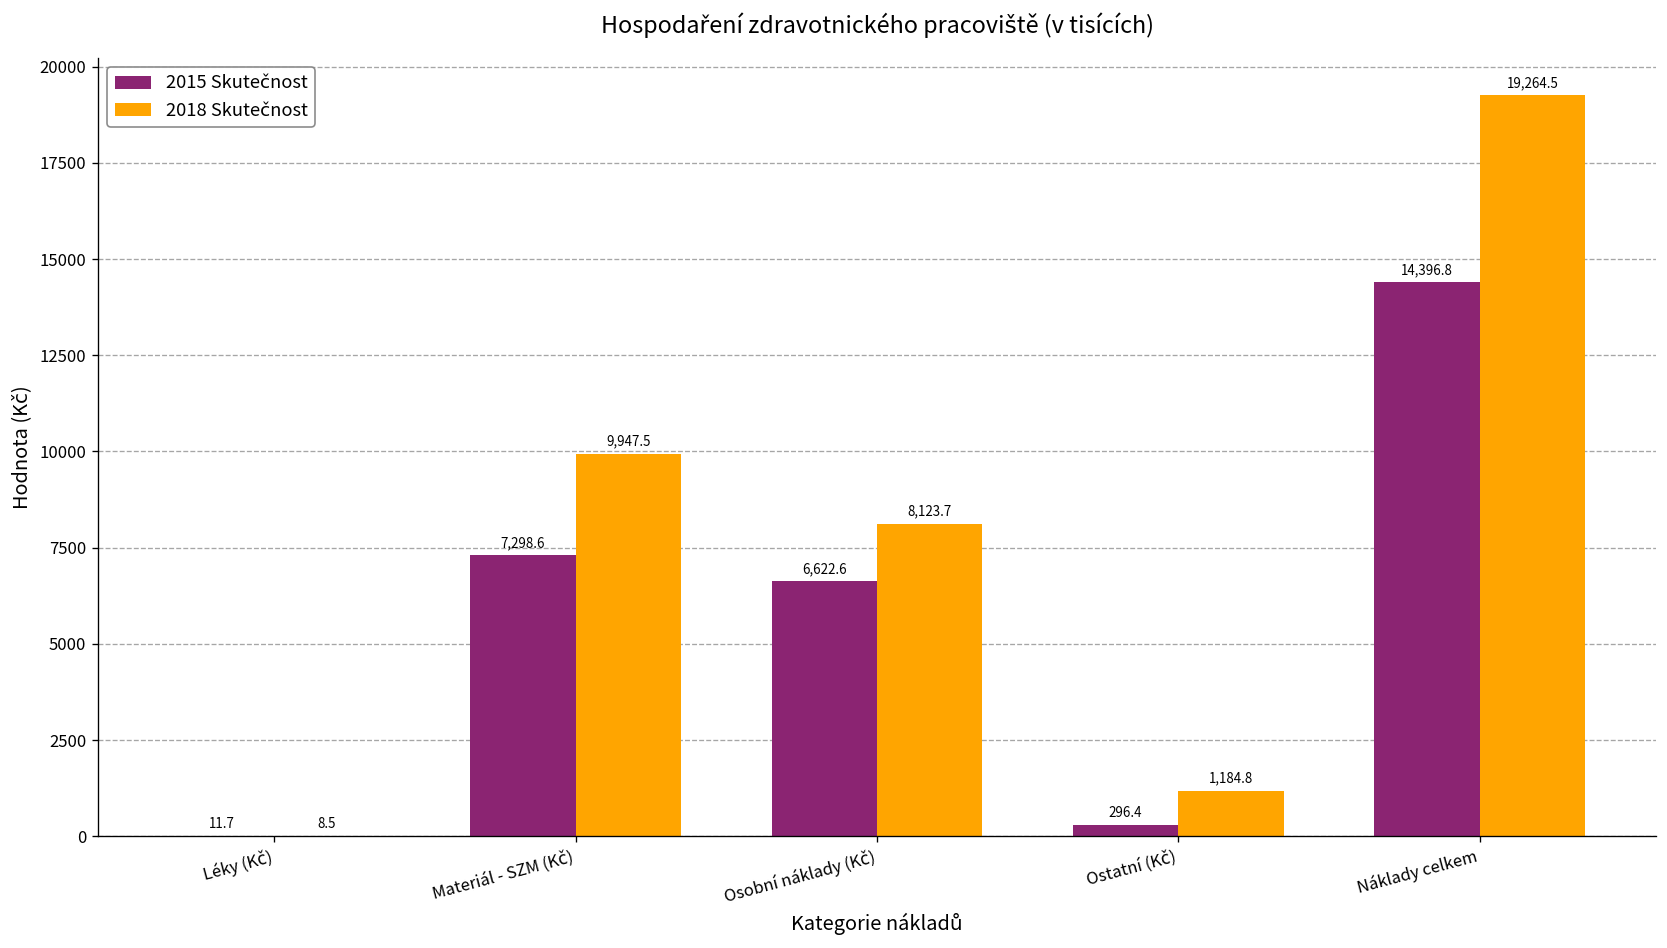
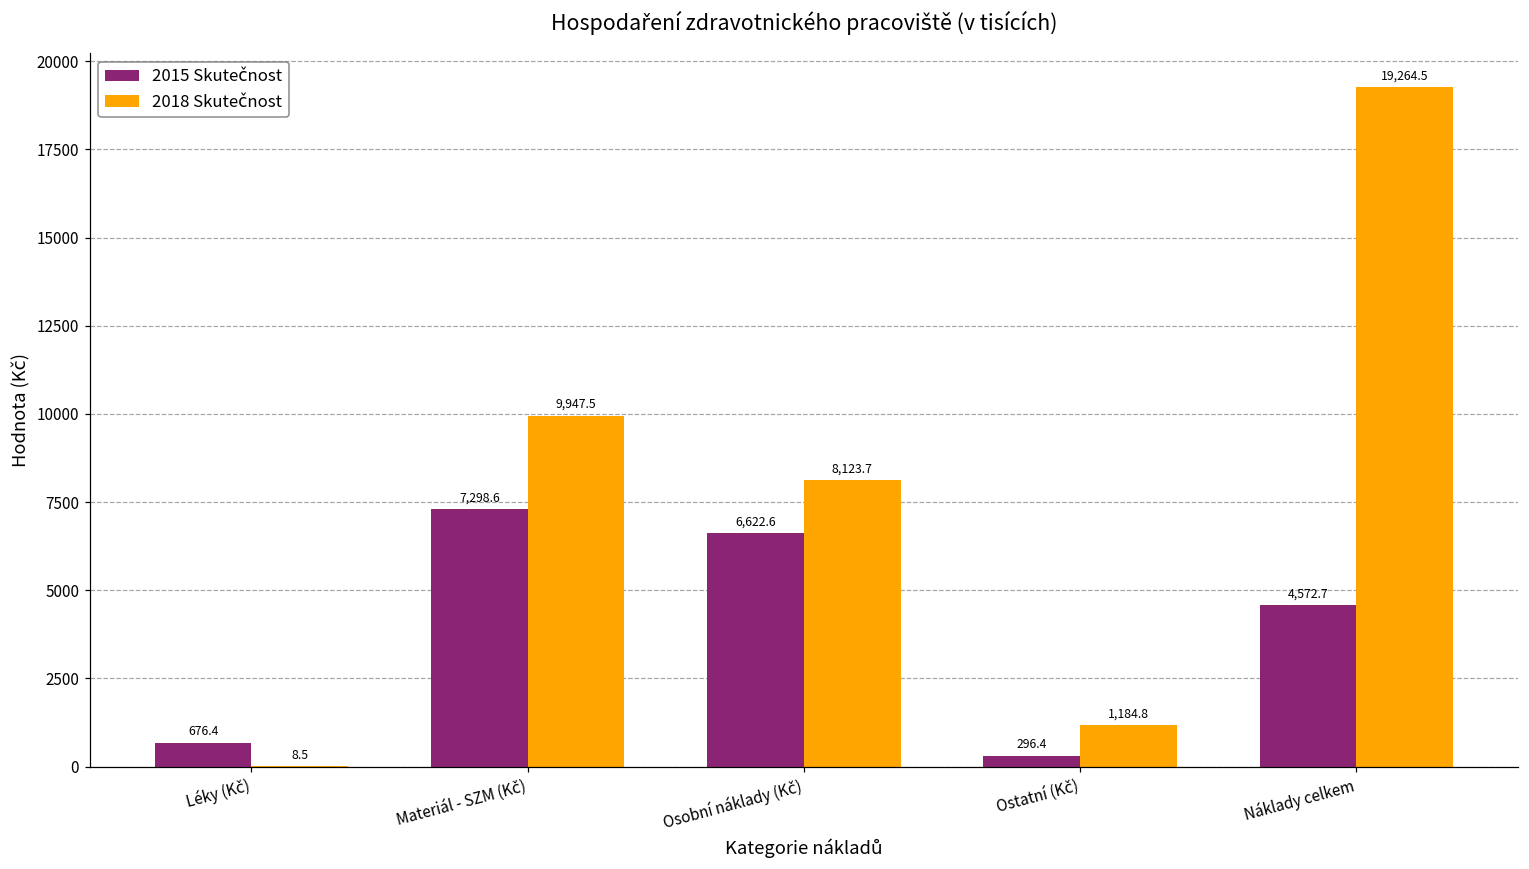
2015 Skutečnost, Léky (Kč): 11.7 -> 676.4
2015 Skutečnost, Náklady celkem: 14,396.8 -> 4,572.7
